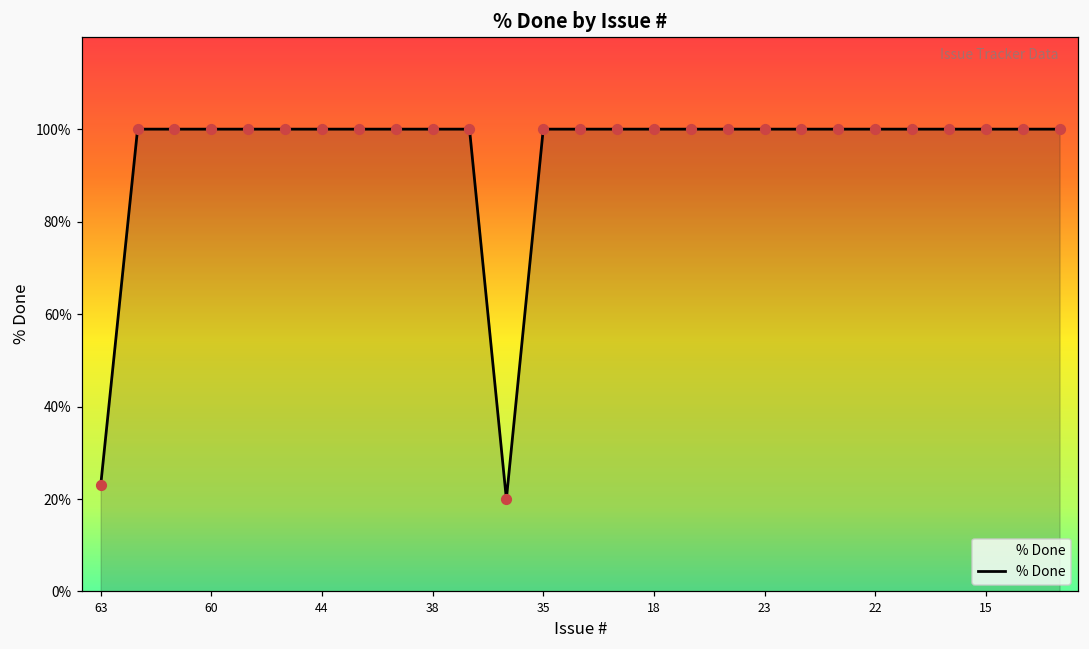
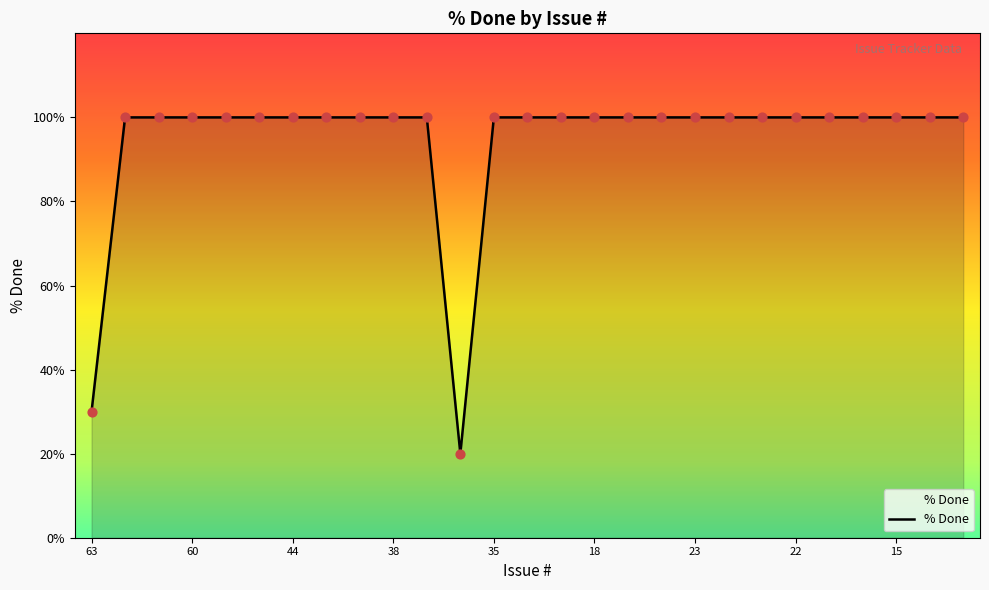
63: 23% -> 30%
